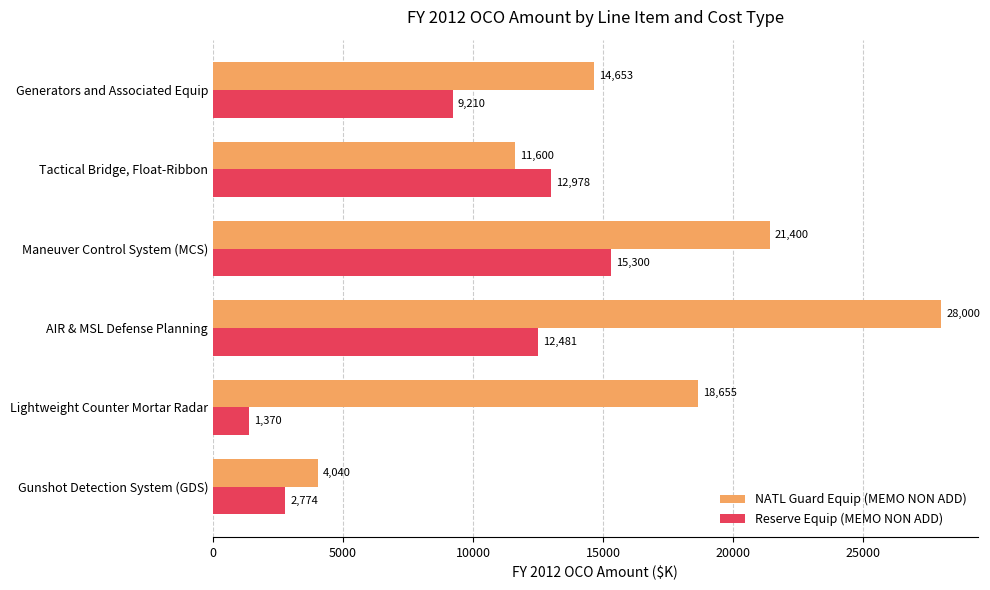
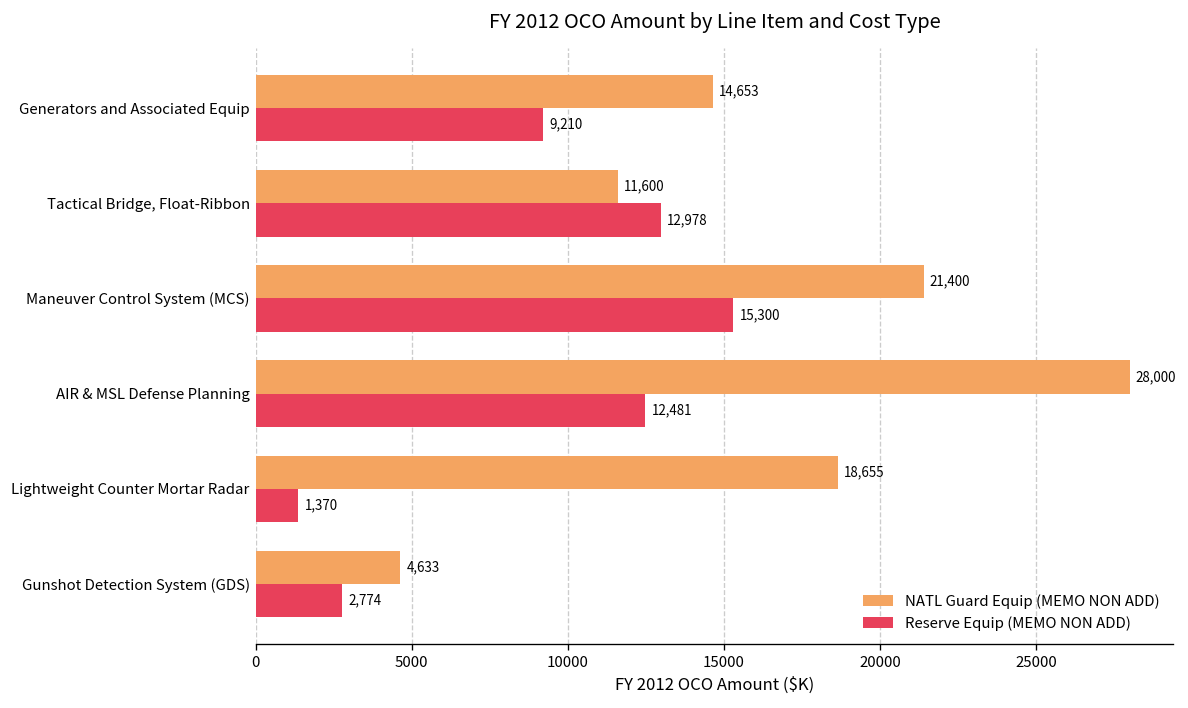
NATL Guard Equip (MEMO NON ADD), Gunshot Detection System (GDS): 4,040 -> 4,633
